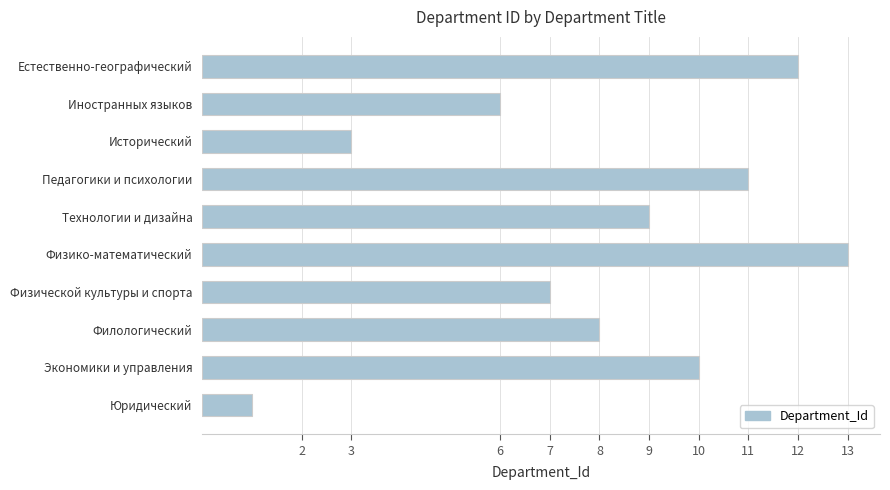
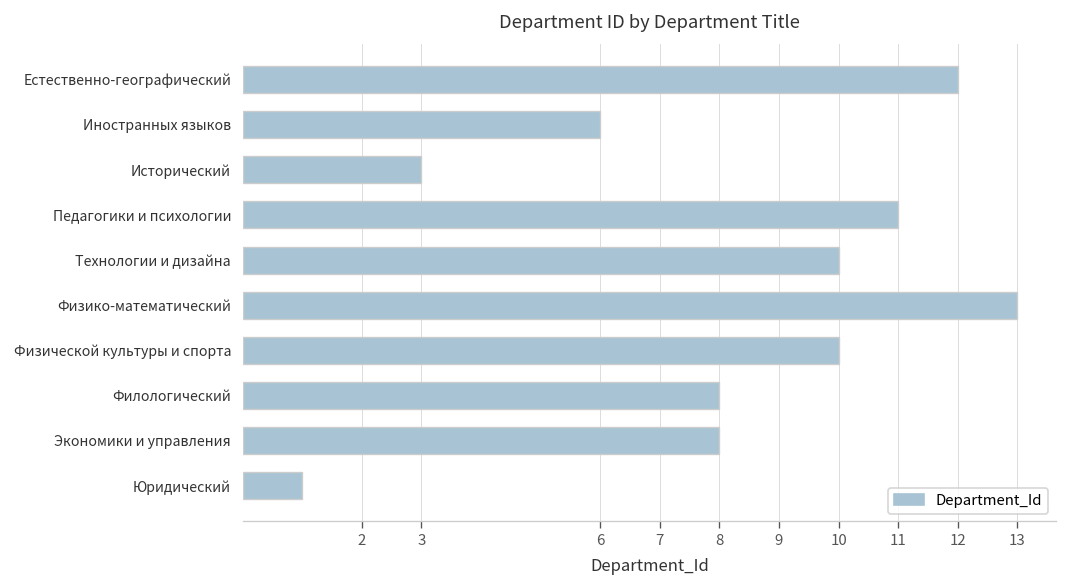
Технологии и дизайна: 9 -> 10
Физической культуры и спорта: 7 -> 10
Экономики и управления: 10 -> 8
